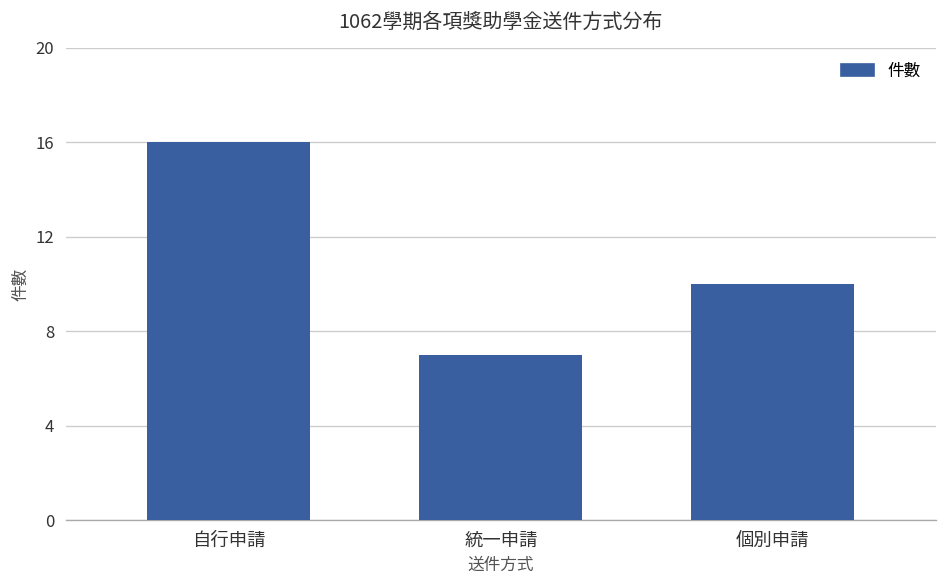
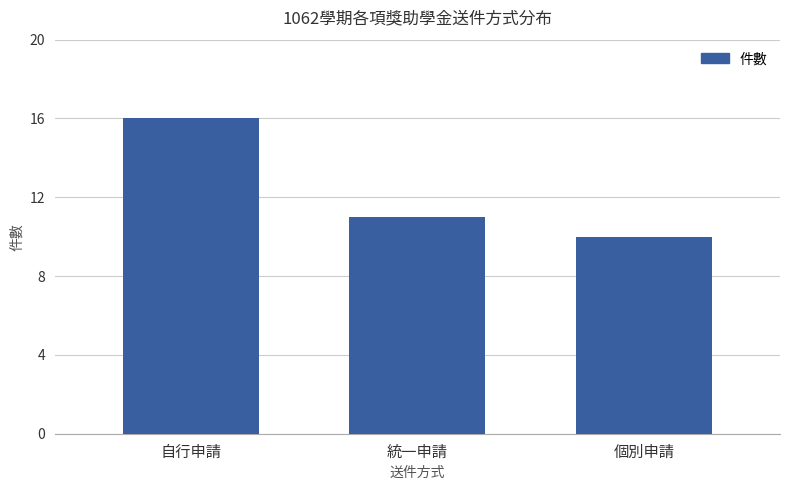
統一申請: 7 -> 11
